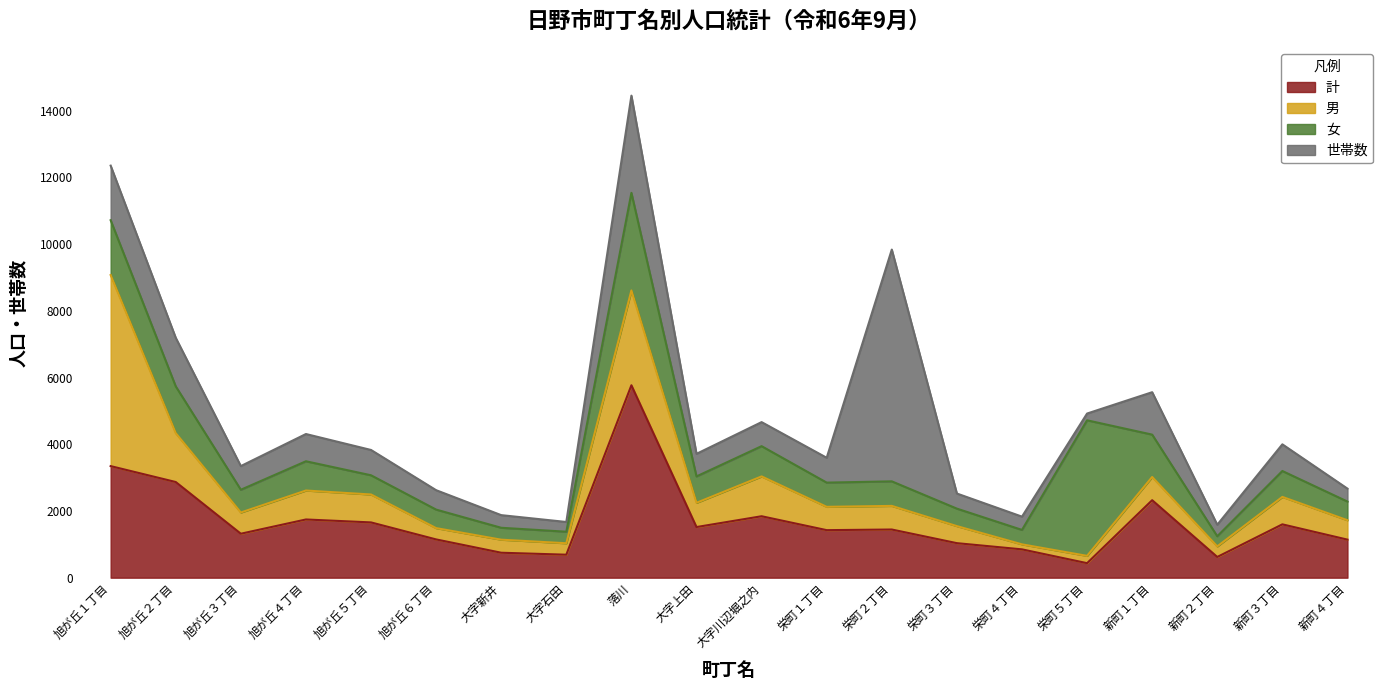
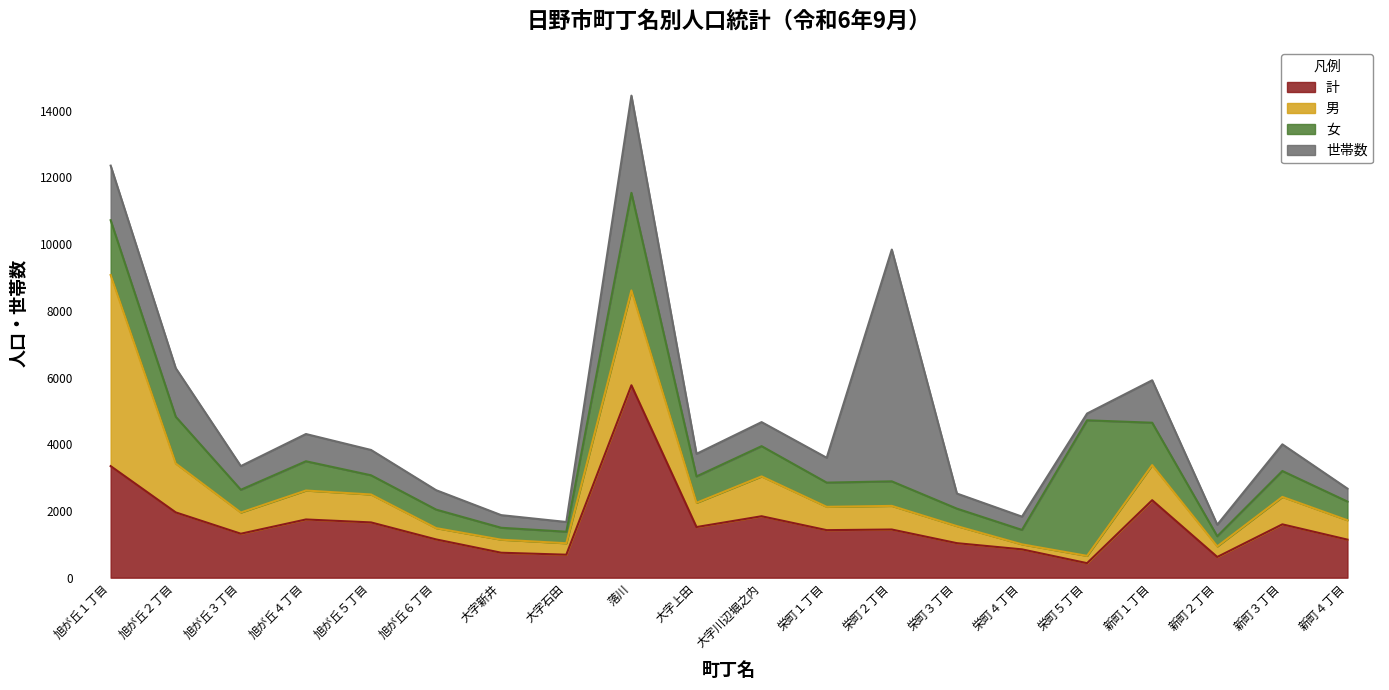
計, 旭が丘２丁目: 2900 -> 2000
男, 新町１丁目: 700 -> 1100
